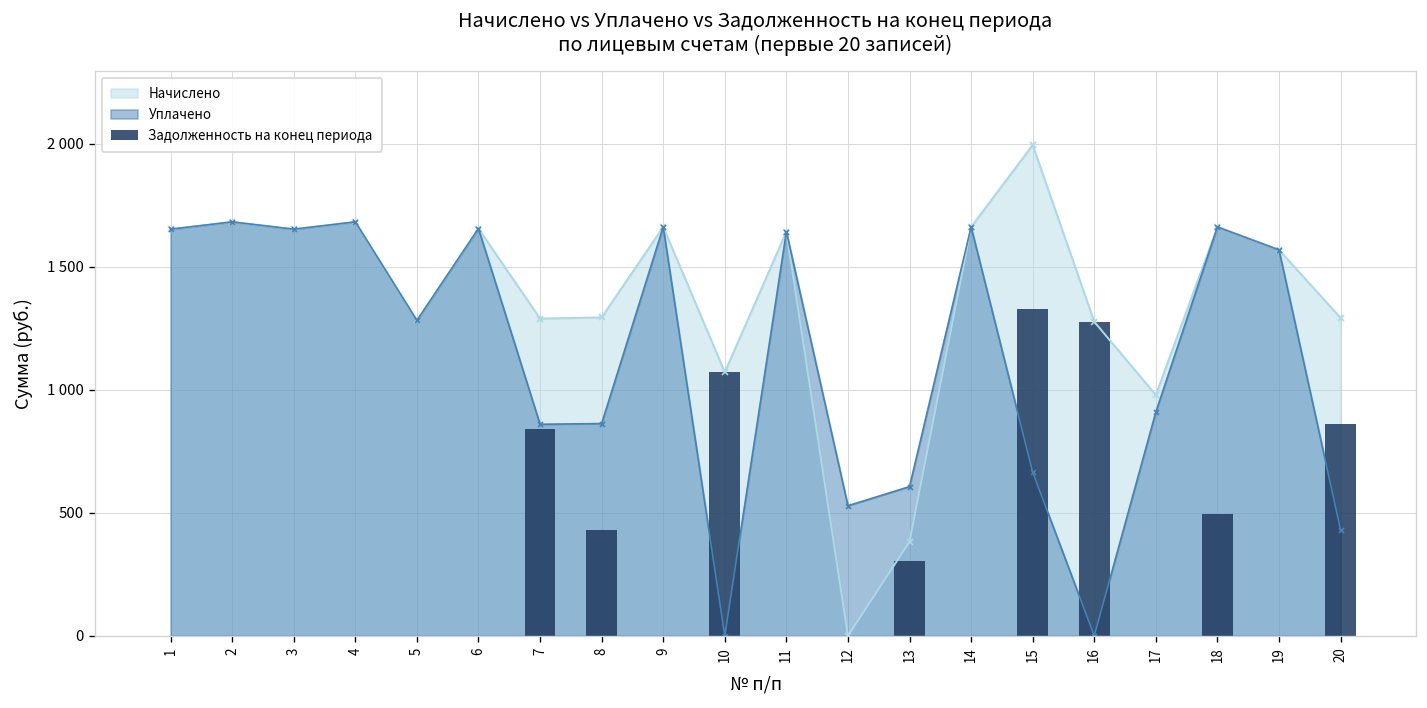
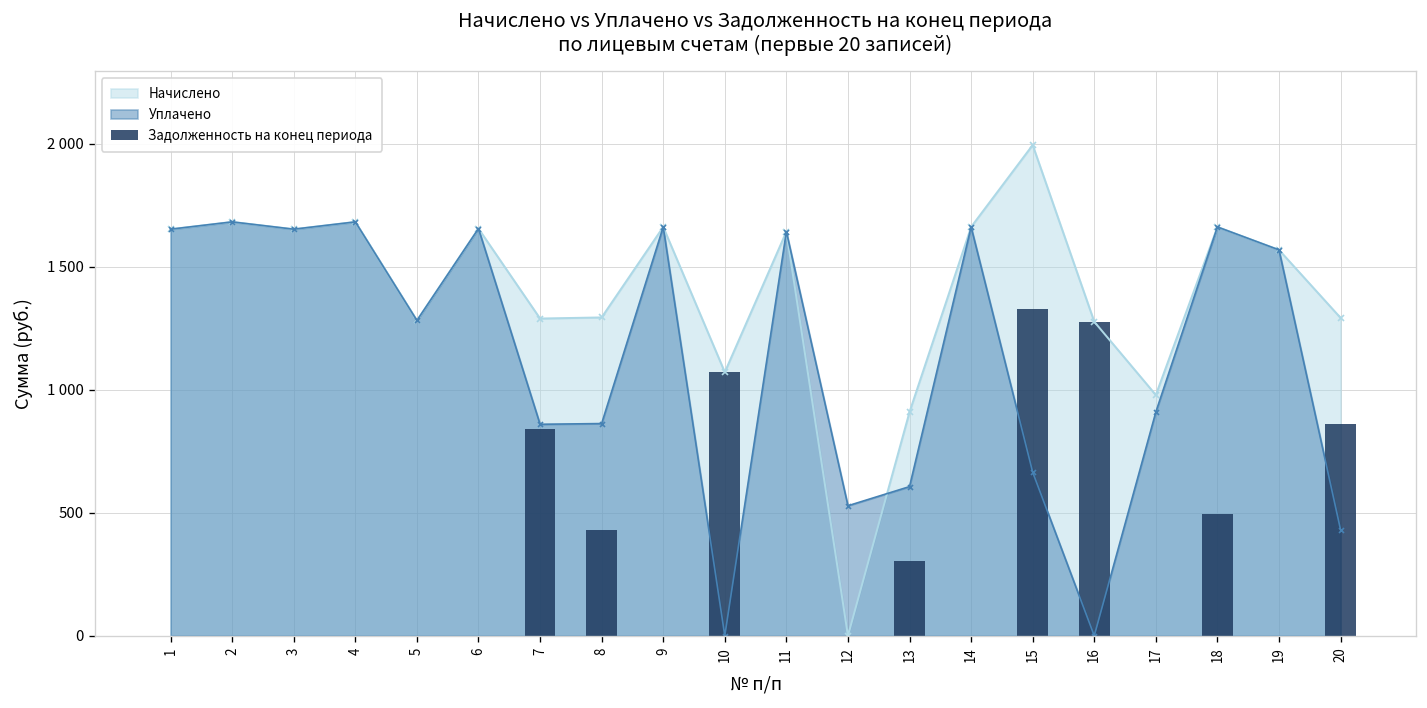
Начислено, 13: 380 -> 910
